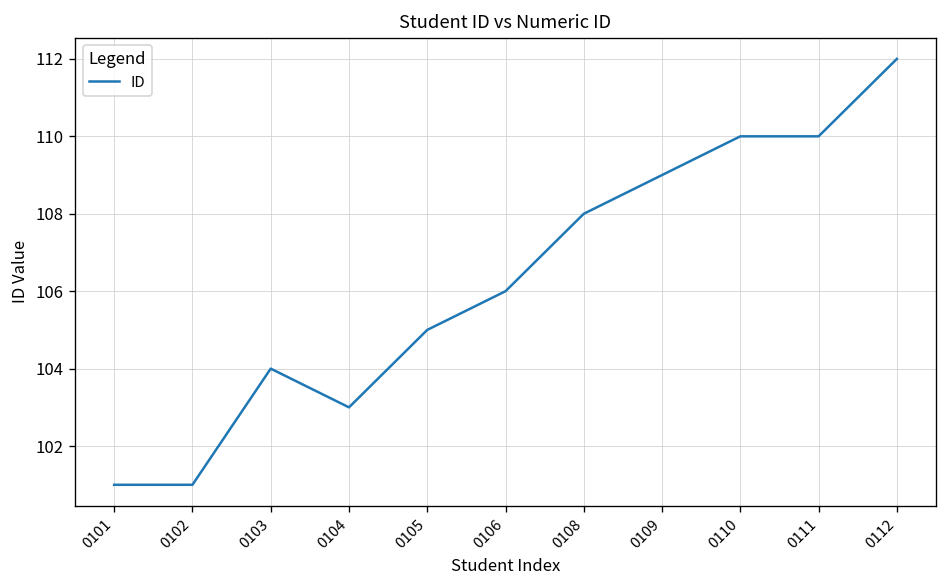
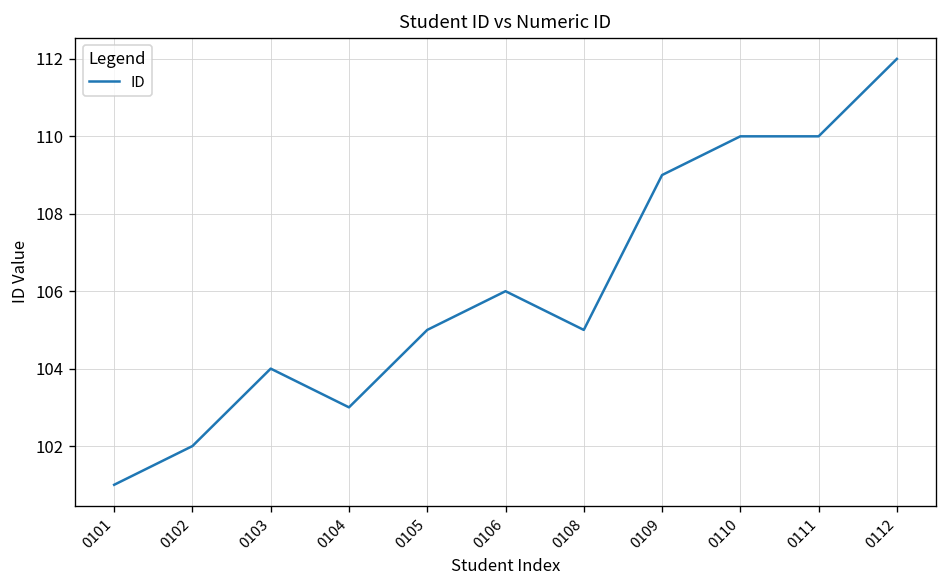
0102: 101 -> 102
0108: 108 -> 105
